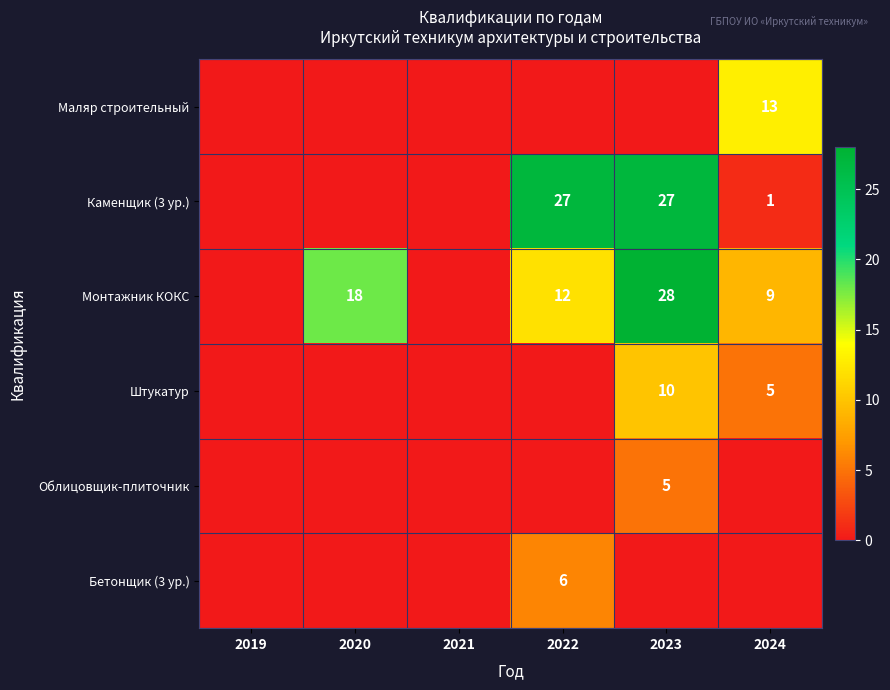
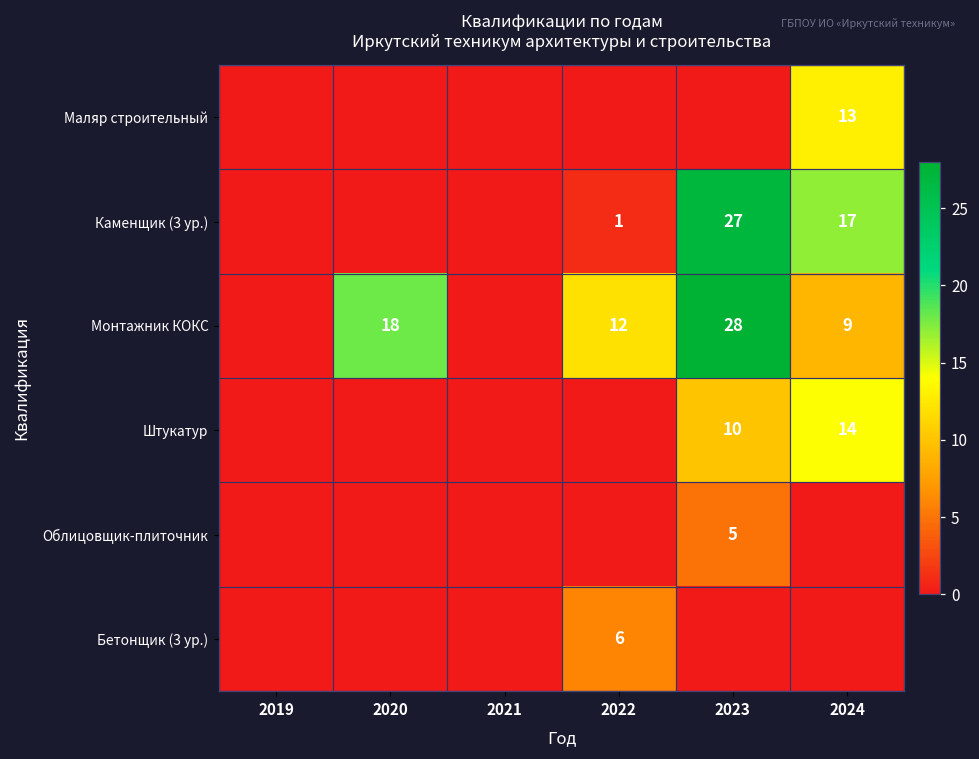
Каменщик (3 ур.), 2022: 27 -> 1
Каменщик (3 ур.), 2024: 1 -> 17
Штукатур, 2024: 5 -> 14
